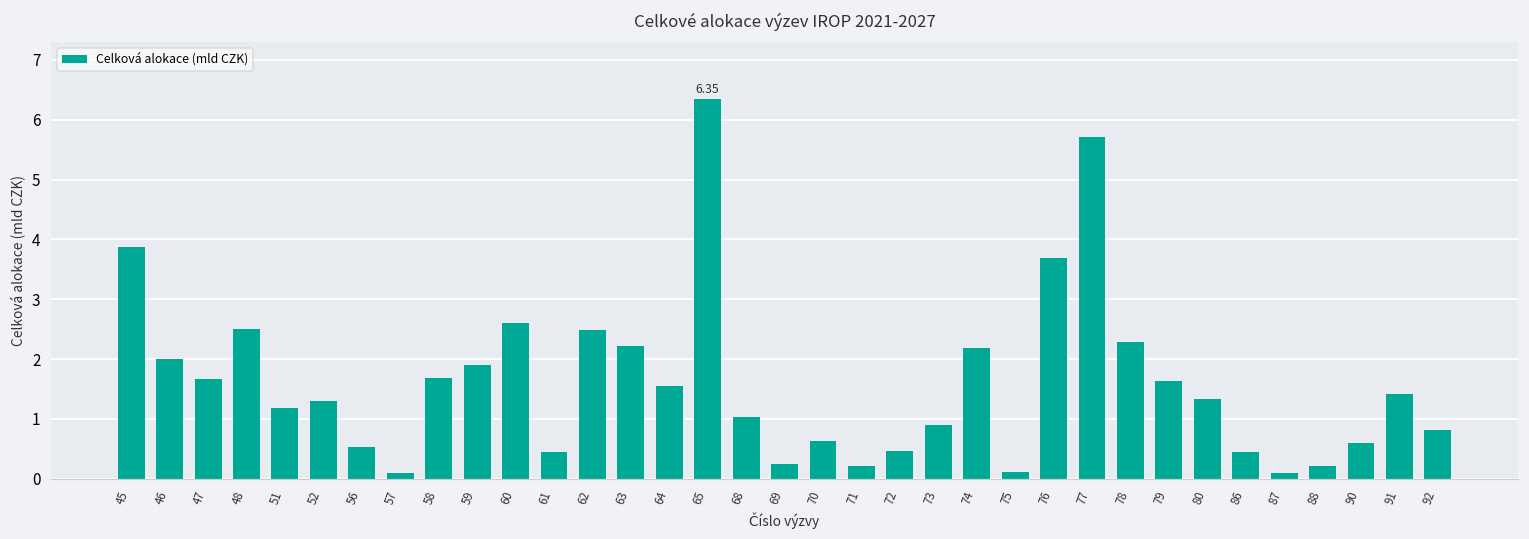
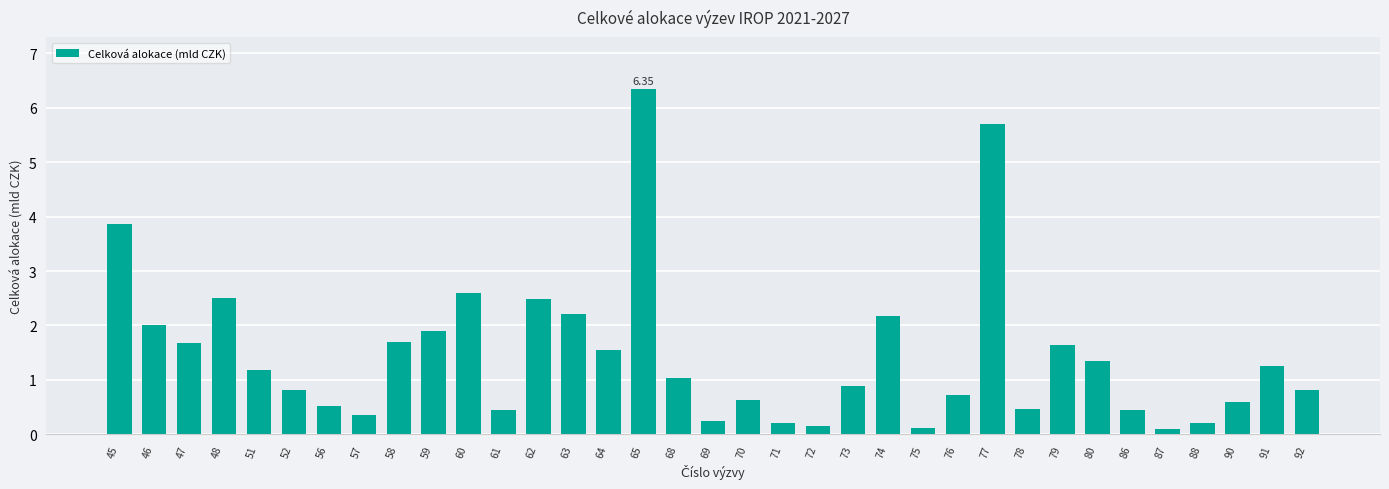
52: 1.3 -> 0.8
57: 0.1 -> 0.4
72: 0.5 -> 0.1
76: 3.7 -> 0.7
78: 2.3 -> 0.5
91: 1.4 -> 1.2
